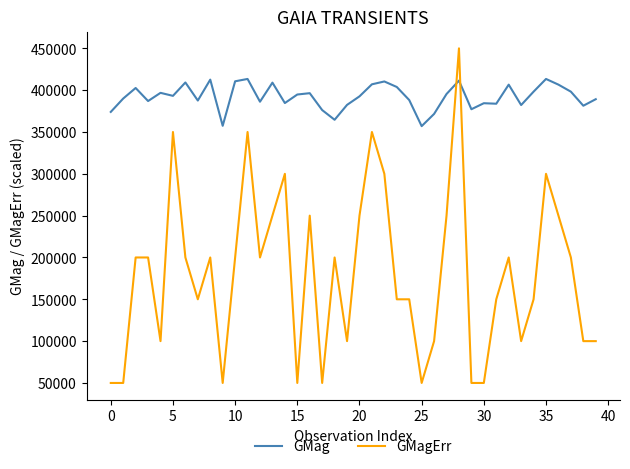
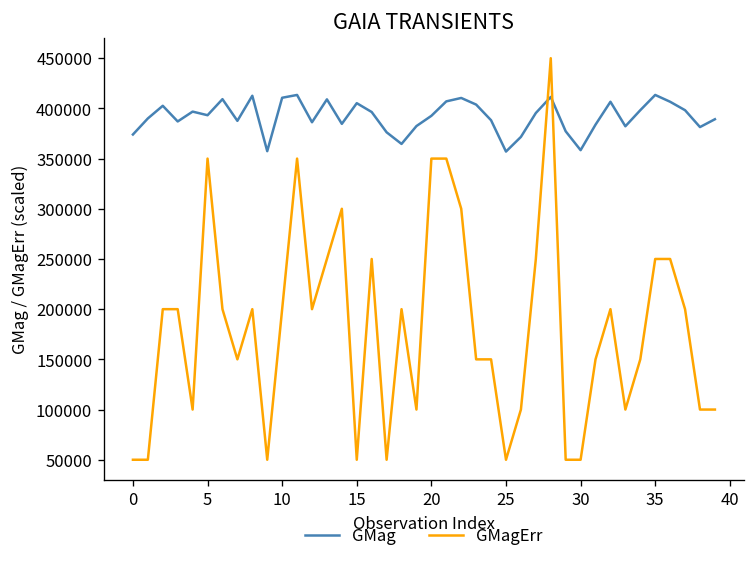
GMag, 15: 390000 -> 410000
GMagErr, 20: 250000 -> 350000
GMag, 30: 380000 -> 360000
GMagErr, 35: 300000 -> 250000
